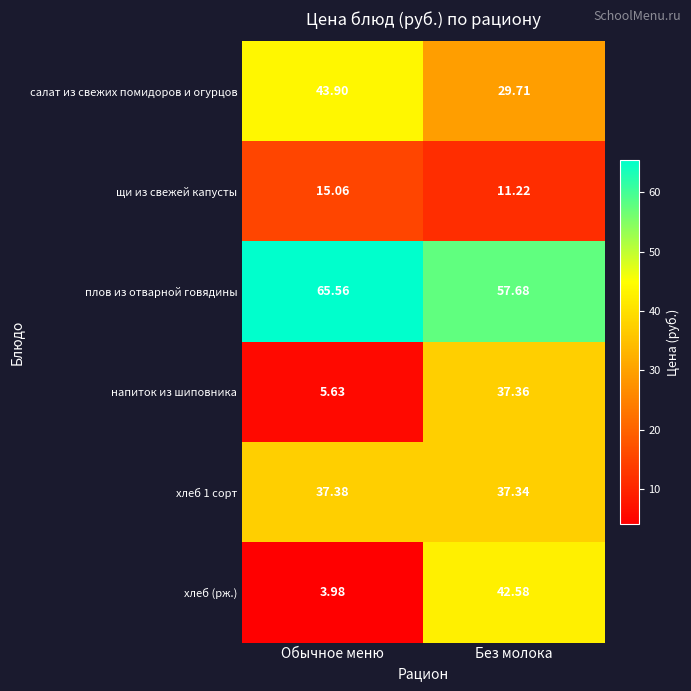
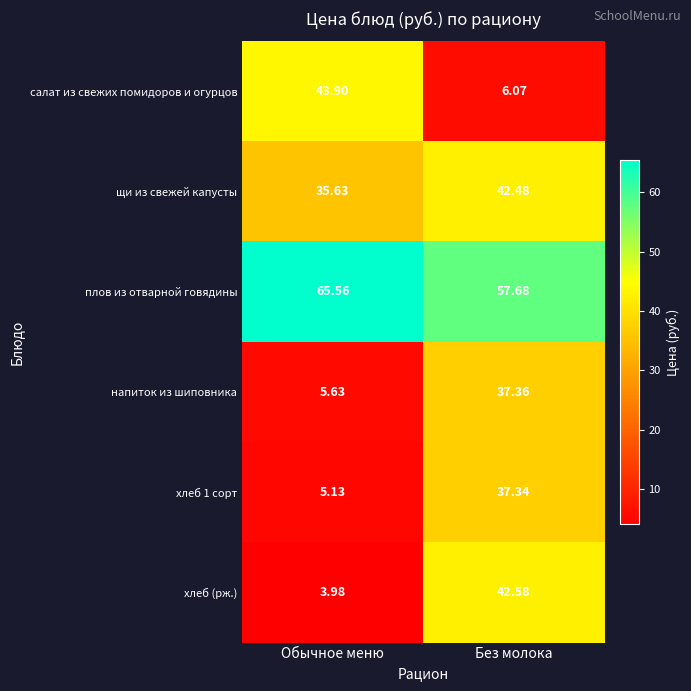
салат из свежих помидоров и огурцов, Без молока: 29.71 -> 6.07
щи из свежей капусты, Обычное меню: 15.06 -> 35.63
щи из свежей капусты, Без молока: 11.22 -> 42.48
хлеб 1 сорт, Обычное меню: 37.38 -> 5.13
